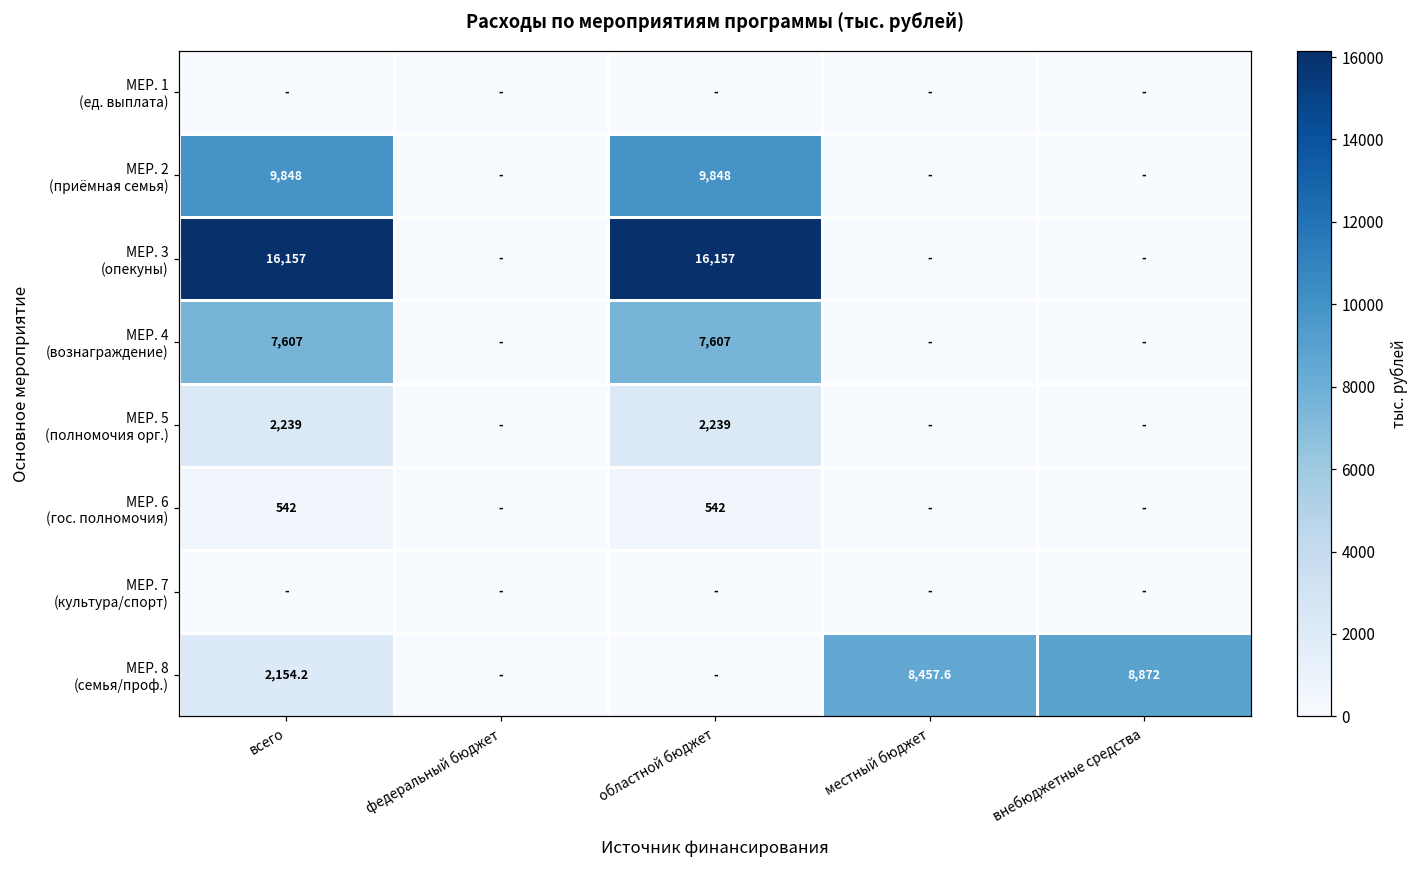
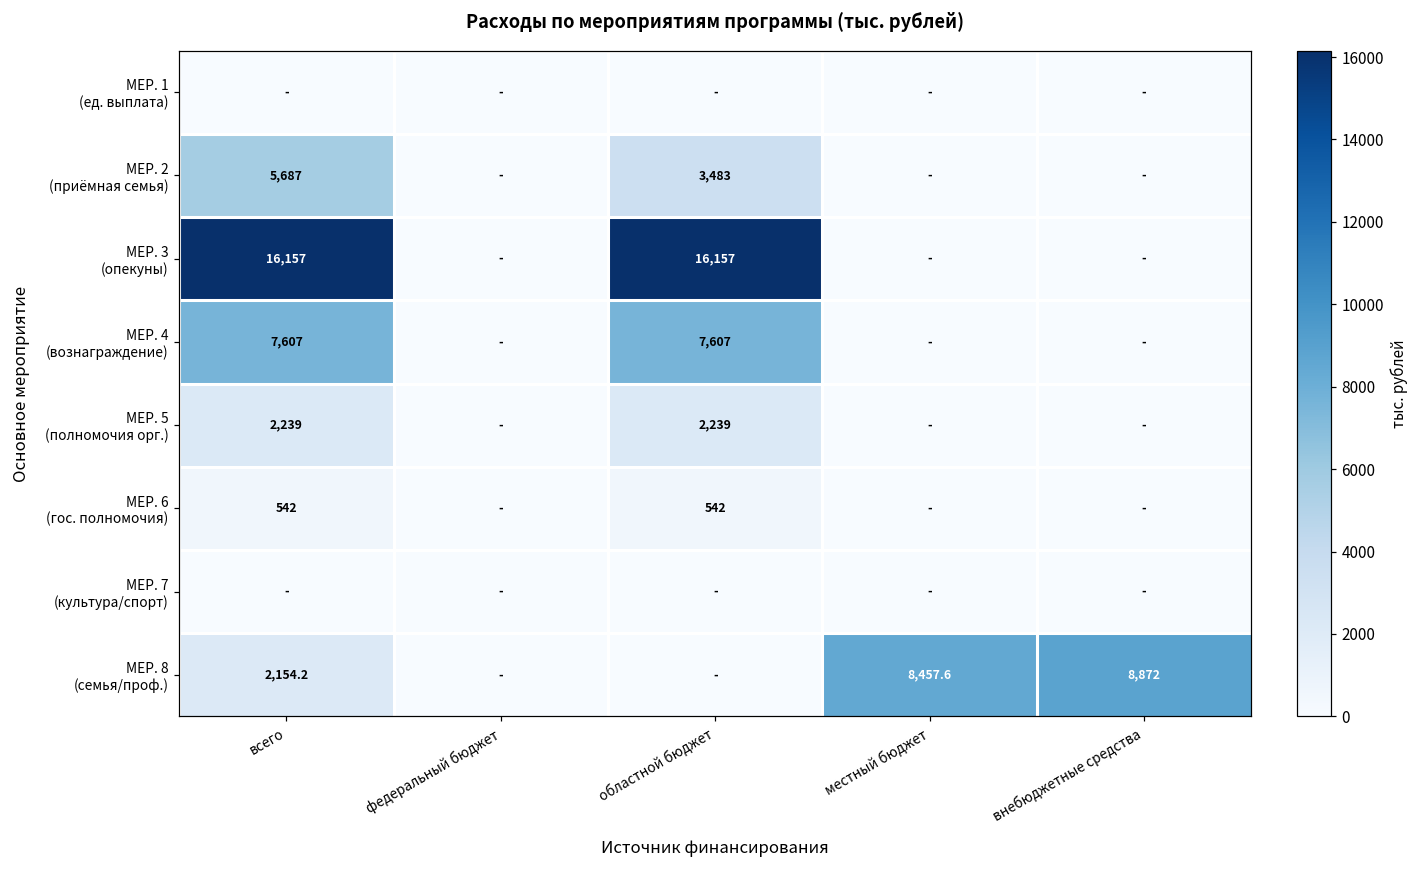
МЕР. 2 (приёмная семья), всего: 9,848 -> 5,687
МЕР. 2 (приёмная семья), областной бюджет: 9,848 -> 3,483
